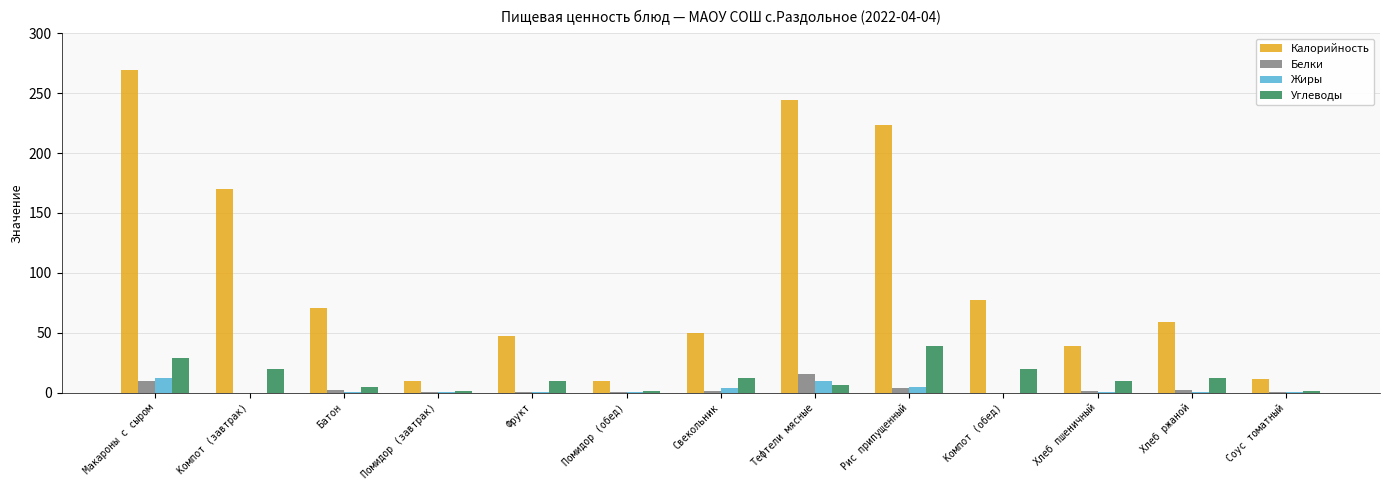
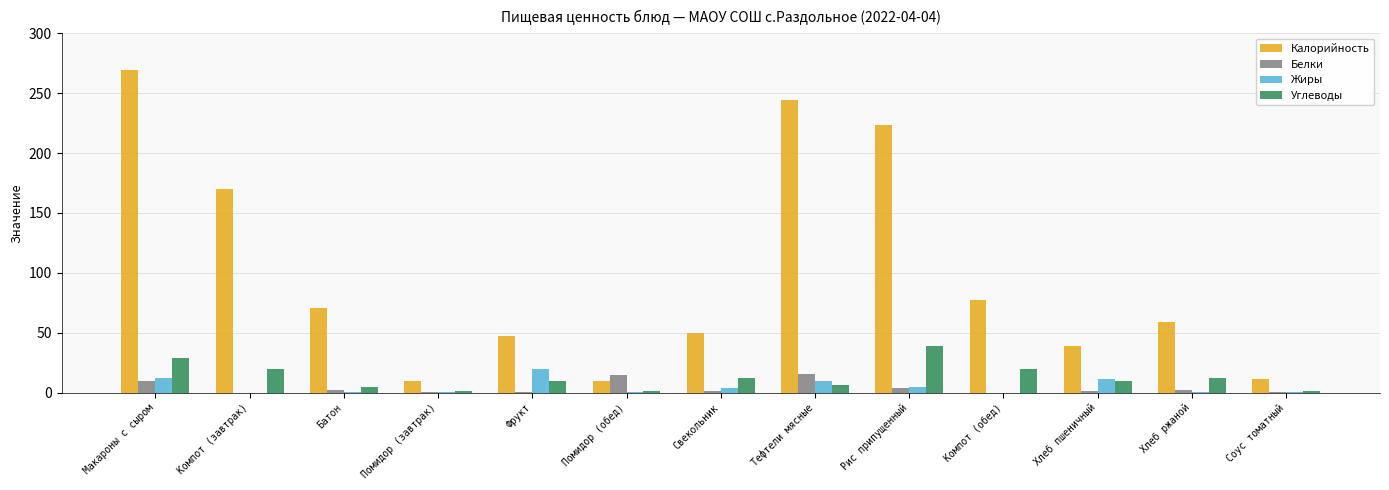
Жиры, Фрукт: 0 -> 20
Белки, Помидор (обед): 0 -> 14
Жиры, Хлеб пшеничный: 0 -> 11
